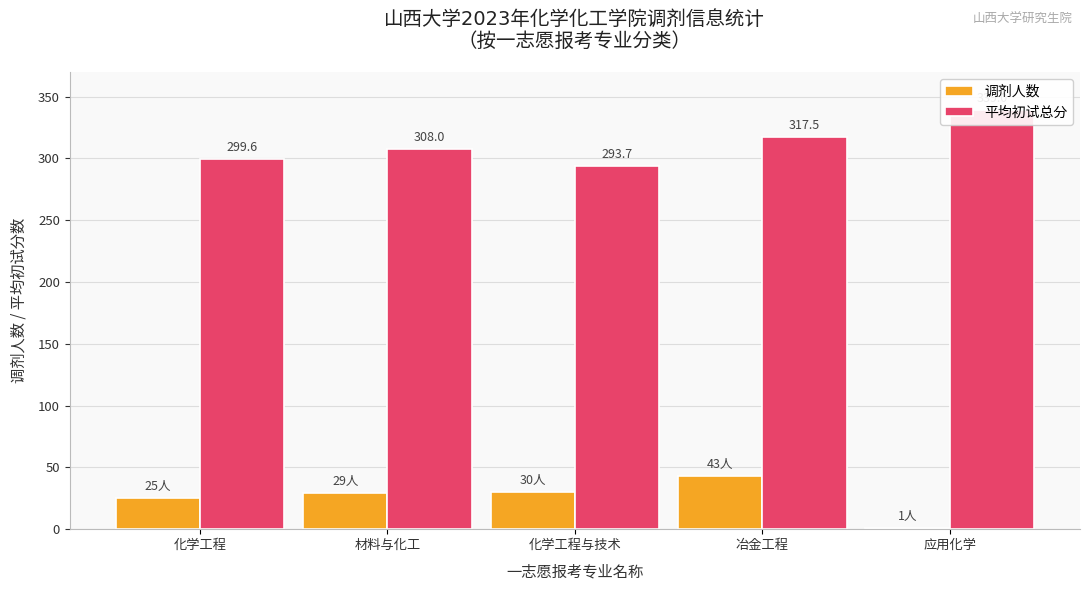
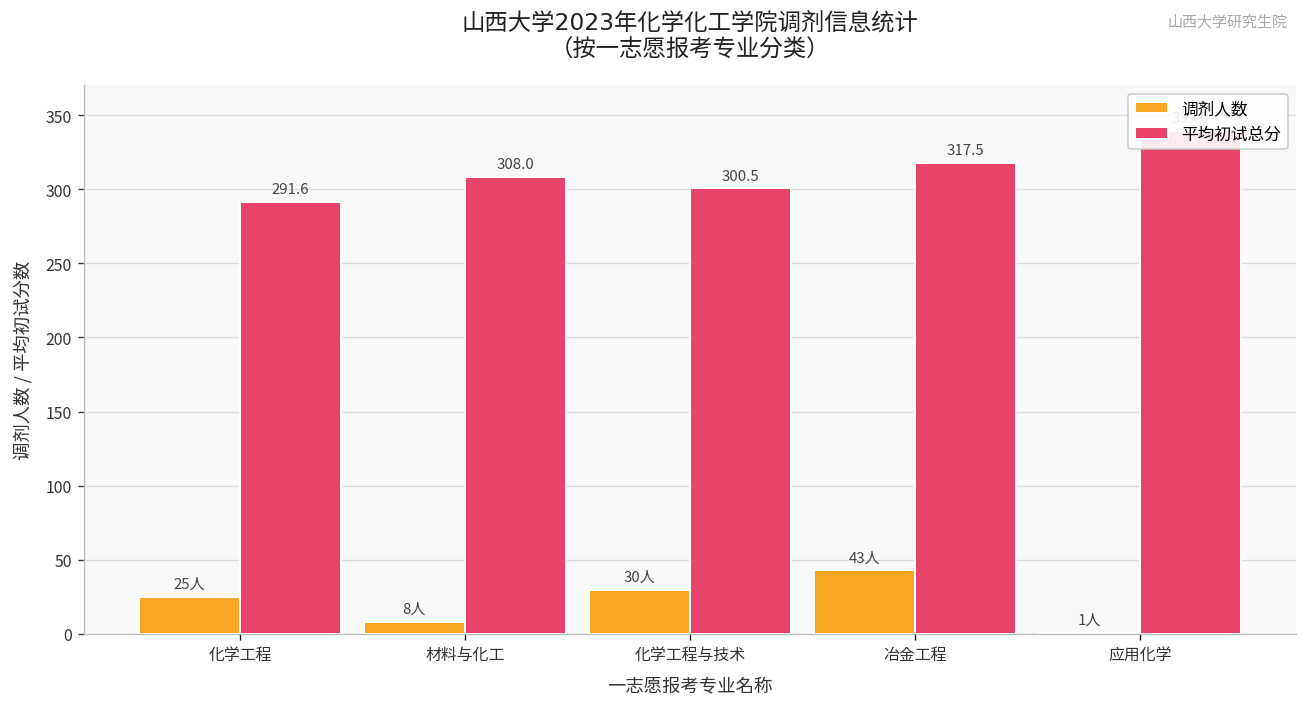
平均初试总分, 化学工程: 299.6 -> 291.6
调剂人数, 材料与化工: 29人 -> 8人
平均初试总分, 化学工程与技术: 293.7 -> 300.5
